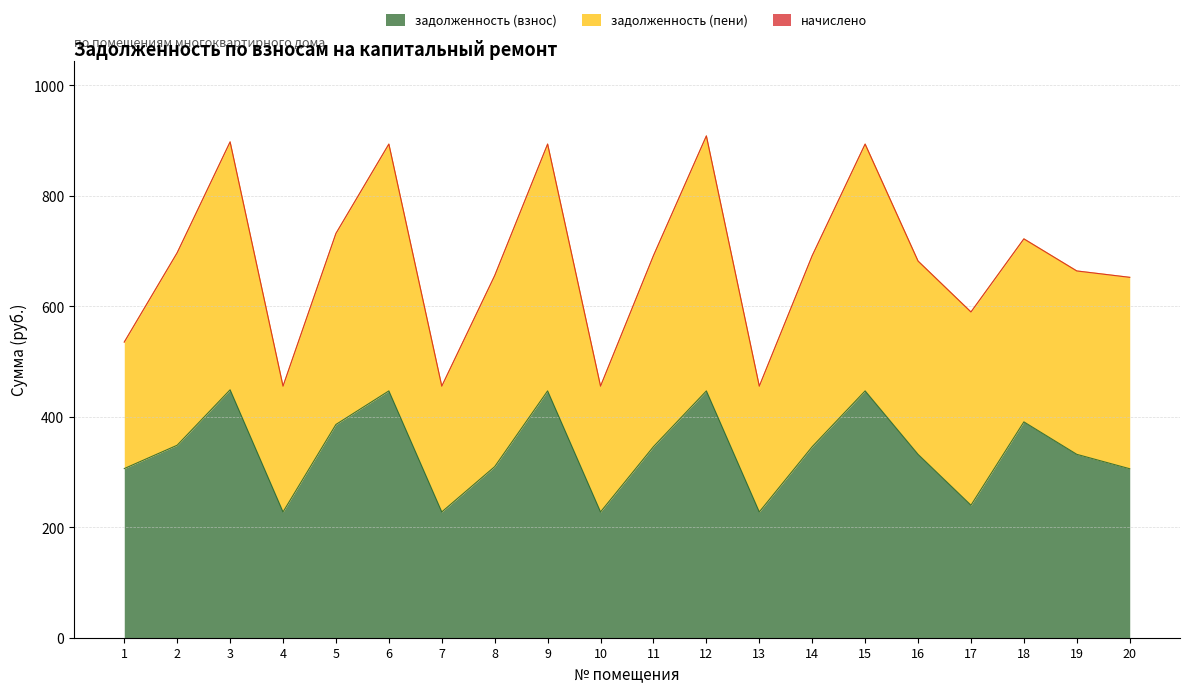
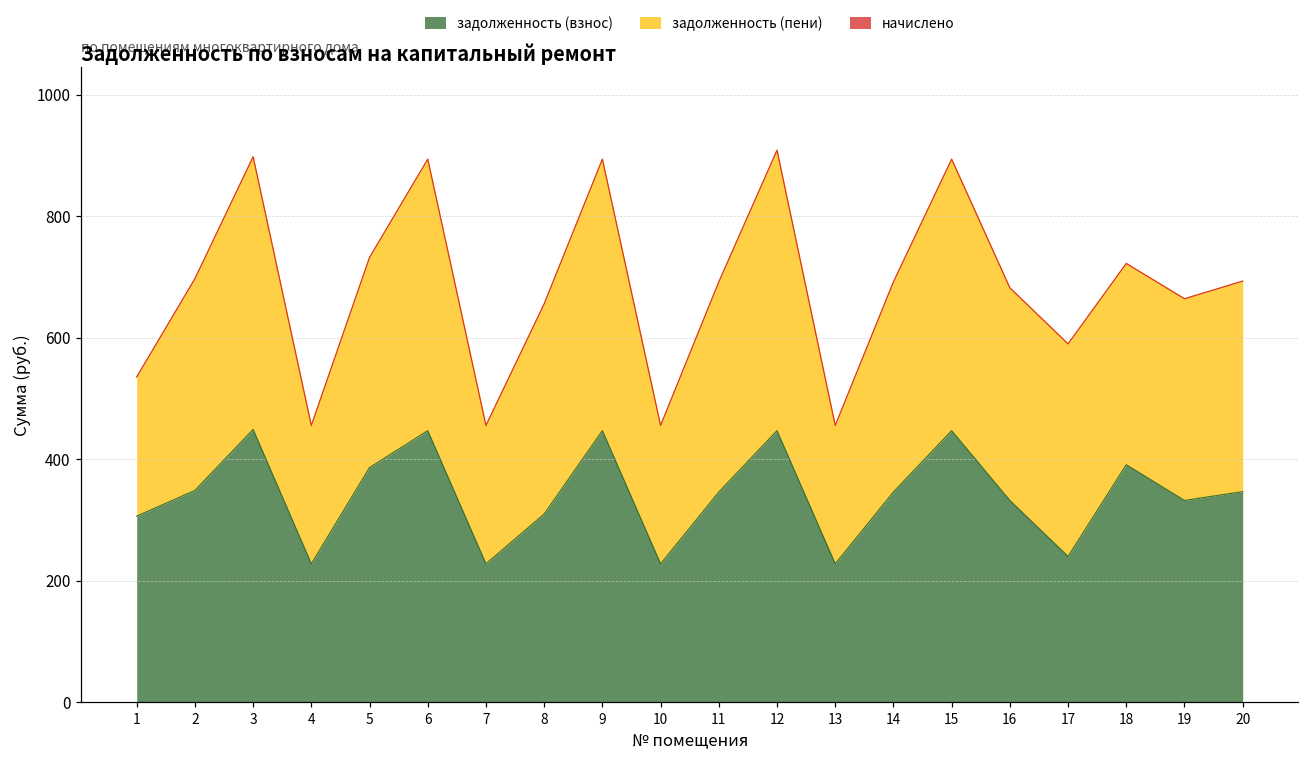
задолженность (взнос), 20: 310 -> 350
